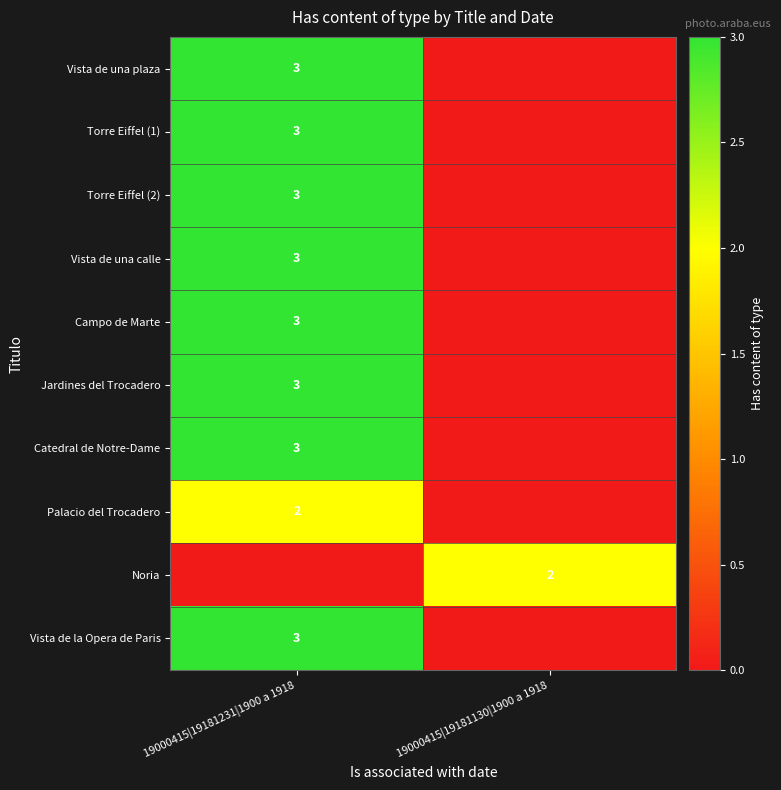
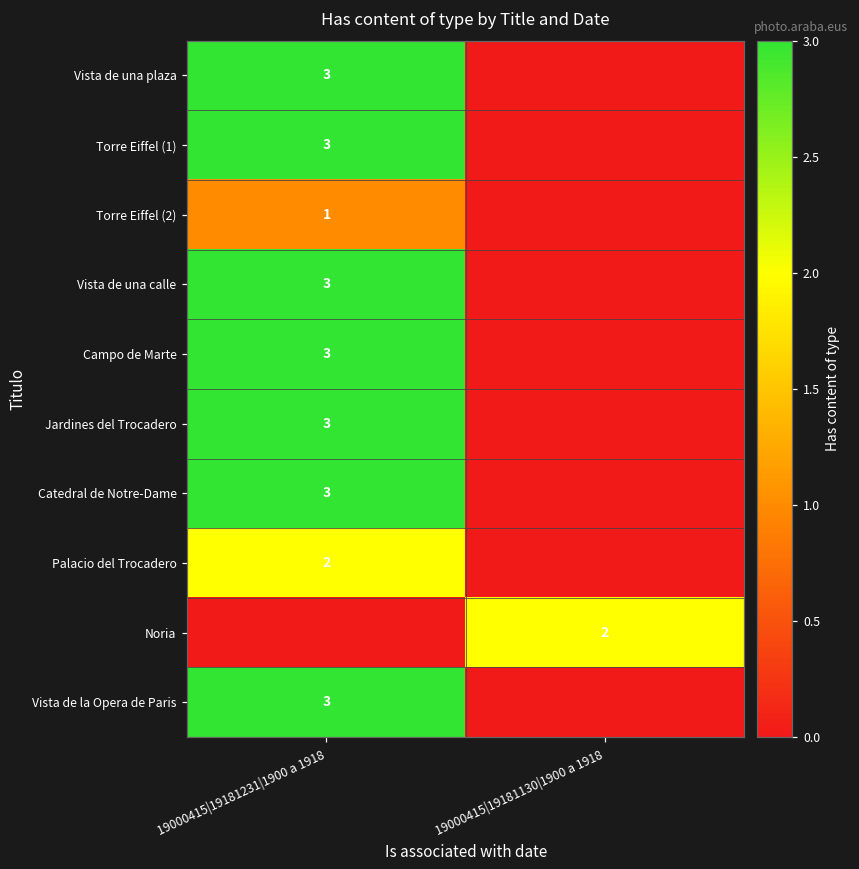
Torre Eiffel (2), 19000415|19181231|1900 a 1918: 3 -> 1
